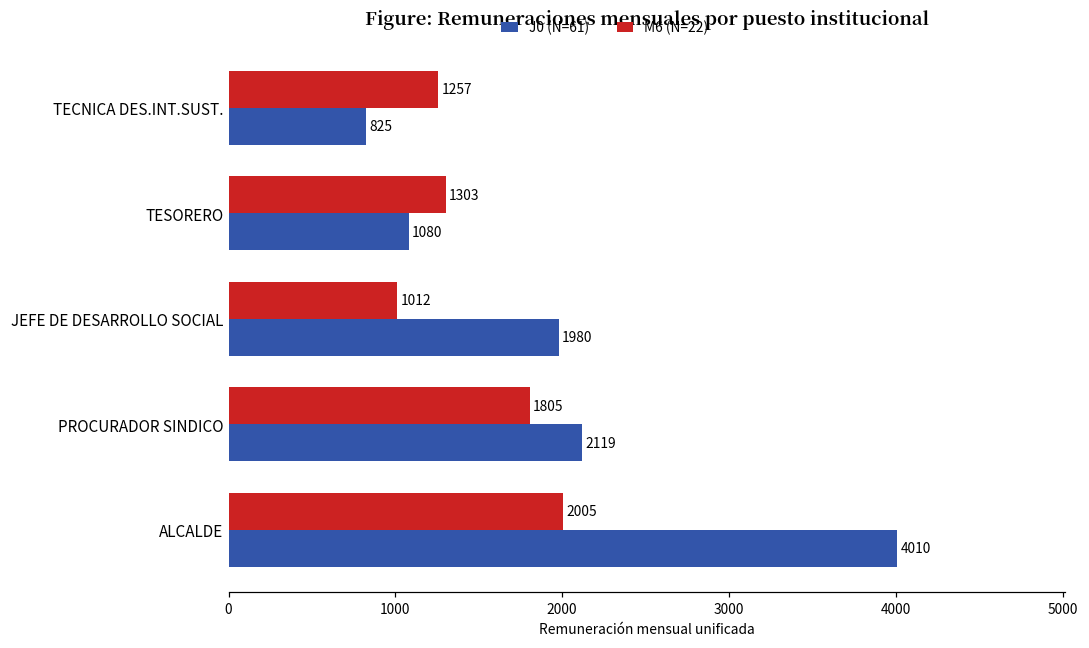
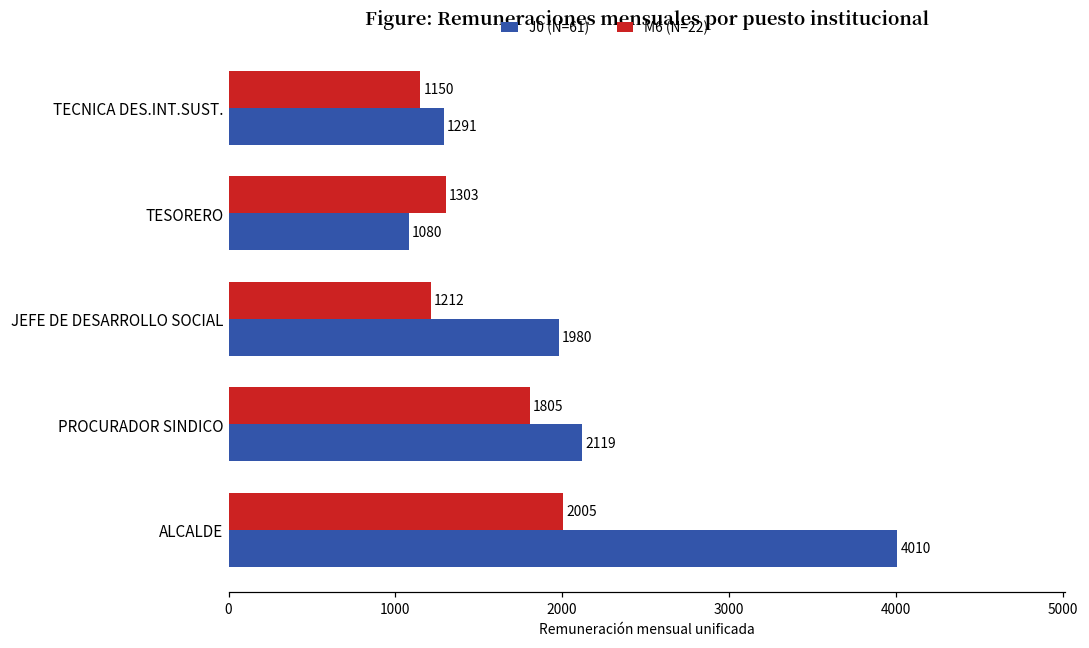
M6 (N=22), TECNICA DES.INT.SUST.: 1257 -> 1150
J0 (N=61), TECNICA DES.INT.SUST.: 825 -> 1291
M6 (N=22), JEFE DE DESARROLLO SOCIAL: 1012 -> 1212
